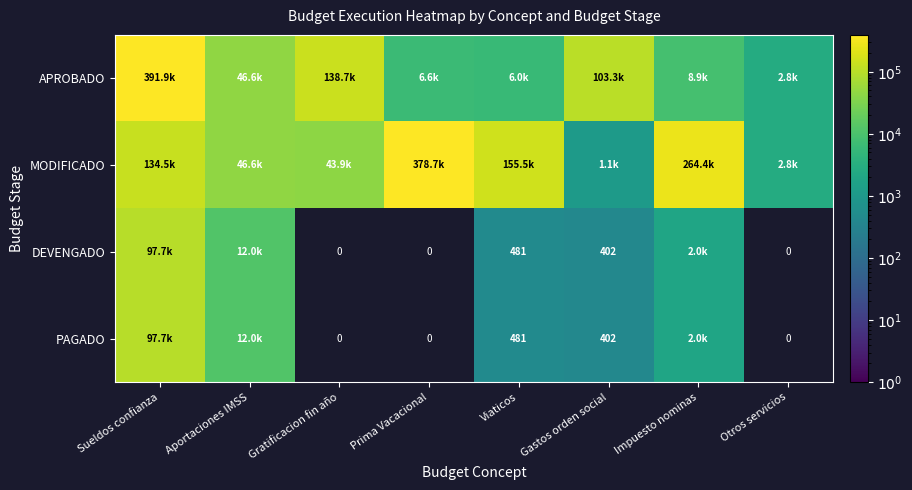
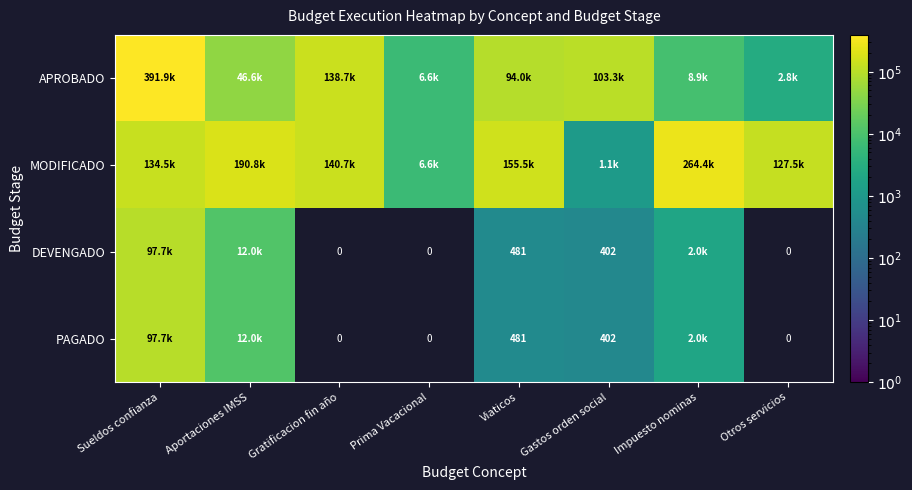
APROBADO, Viaticos: 6.0k -> 94.0k
MODIFICADO, Aportaciones IMSS: 46.6k -> 190.8k
MODIFICADO, Gratificacion fin año: 43.9k -> 140.7k
MODIFICADO, Prima Vacacional: 378.7k -> 6.6k
MODIFICADO, Otros servicios: 2.8k -> 127.5k
